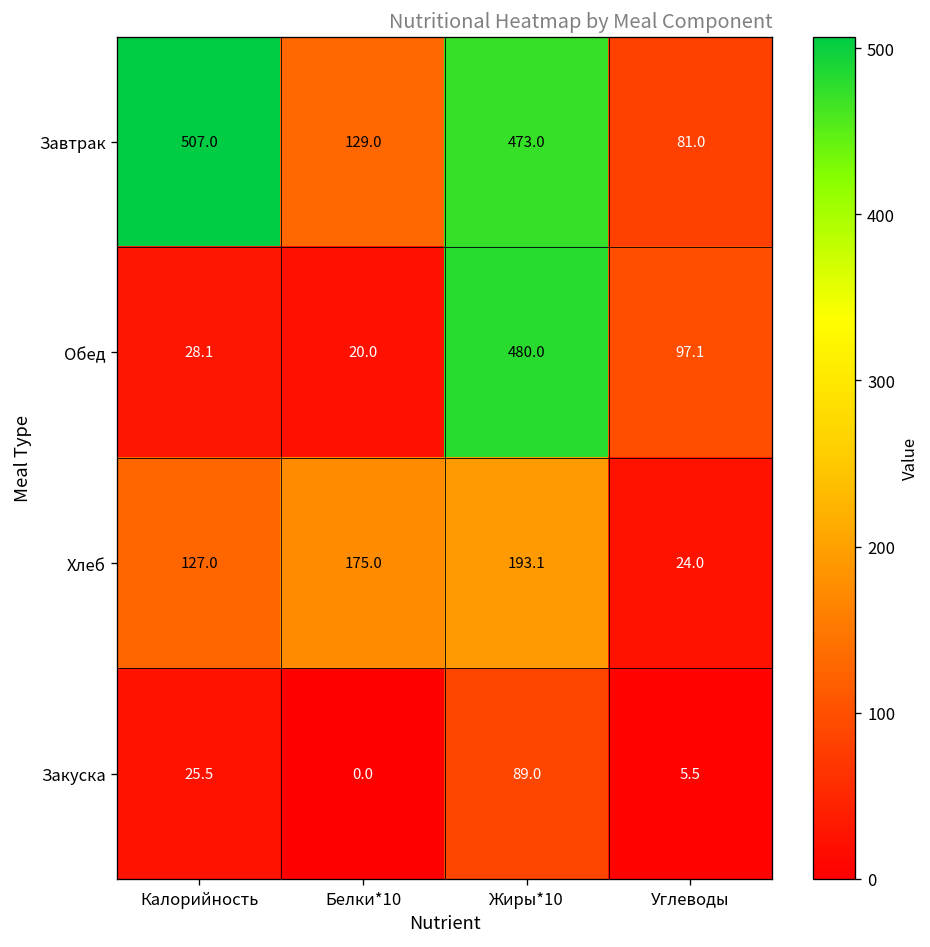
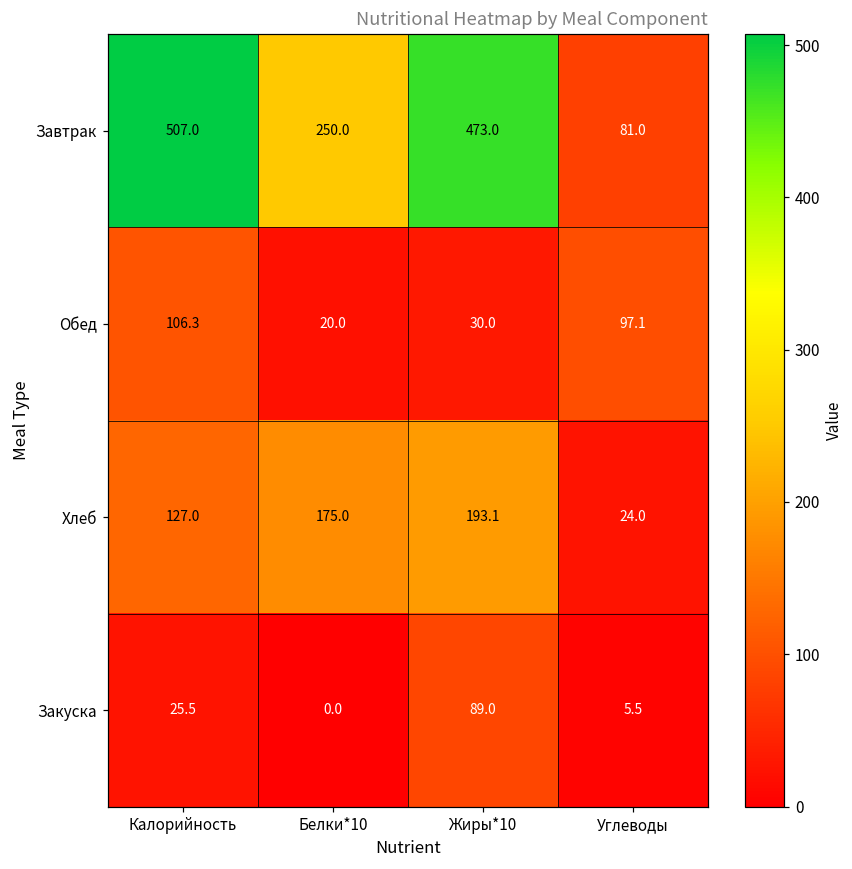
Завтрак, Белки*10: 129.0 -> 250.0
Обед, Калорийность: 28.1 -> 106.3
Обед, Жиры*10: 480.0 -> 30.0
